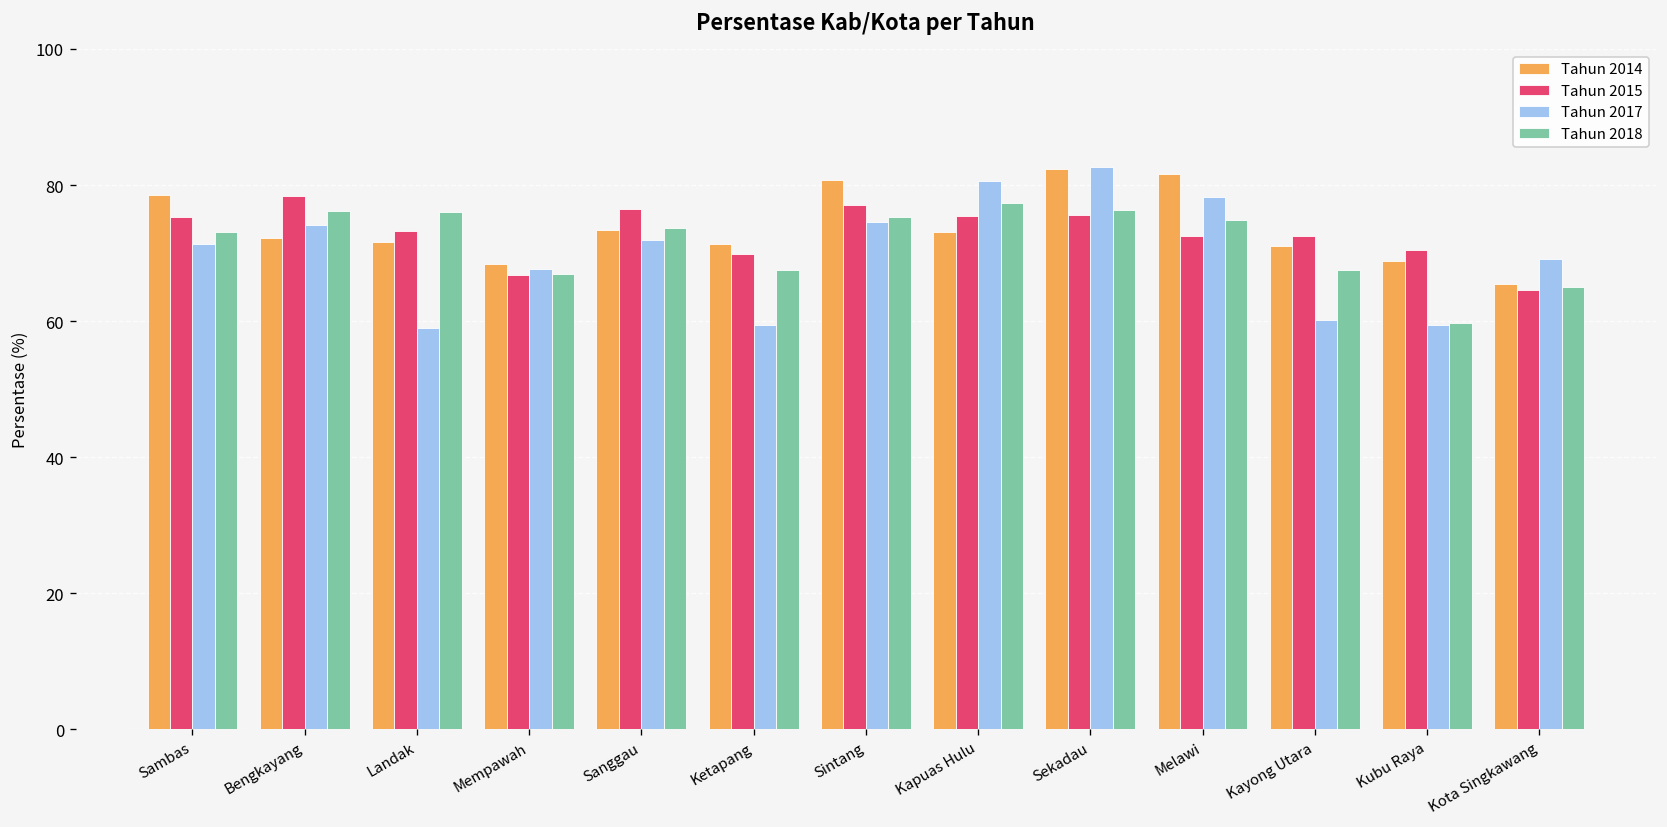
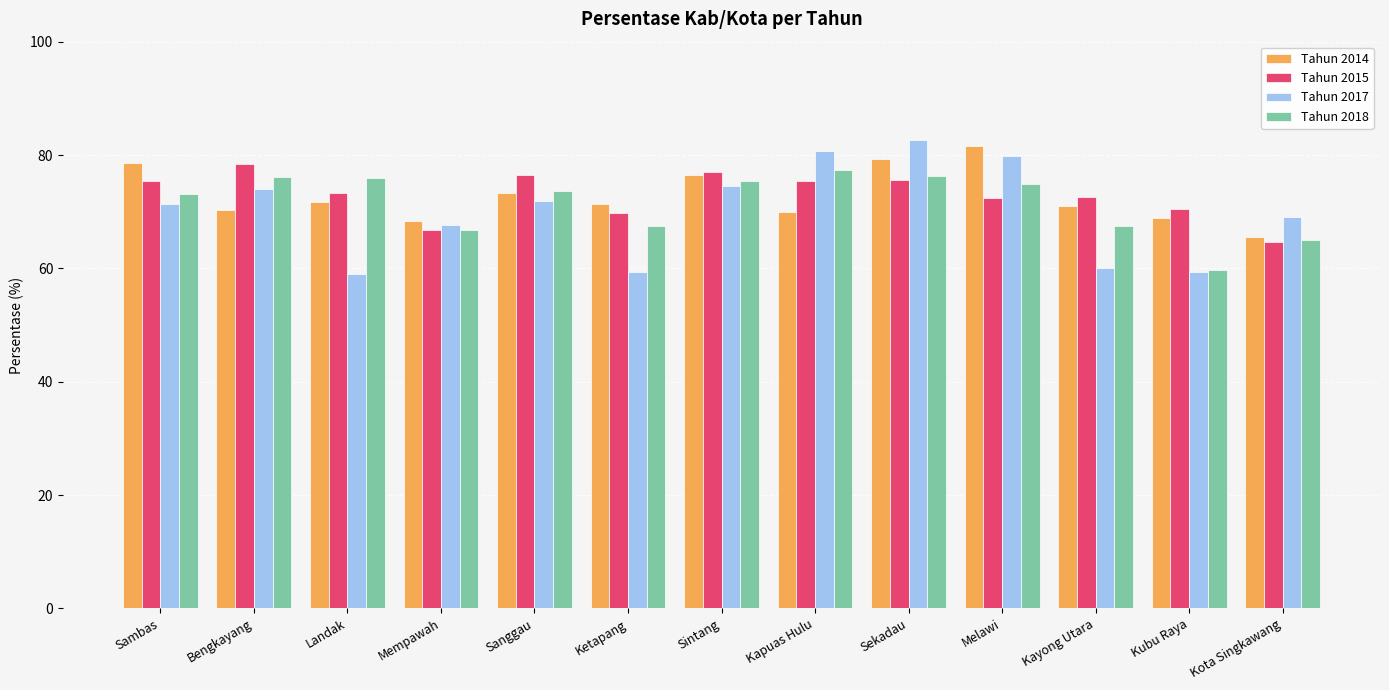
Tahun 2014, Bengkayang: 72 -> 70
Tahun 2014, Sintang: 81 -> 77
Tahun 2014, Kapuas Hulu: 73 -> 70
Tahun 2014, Sekadau: 82 -> 79
Tahun 2017, Melawi: 78 -> 80
